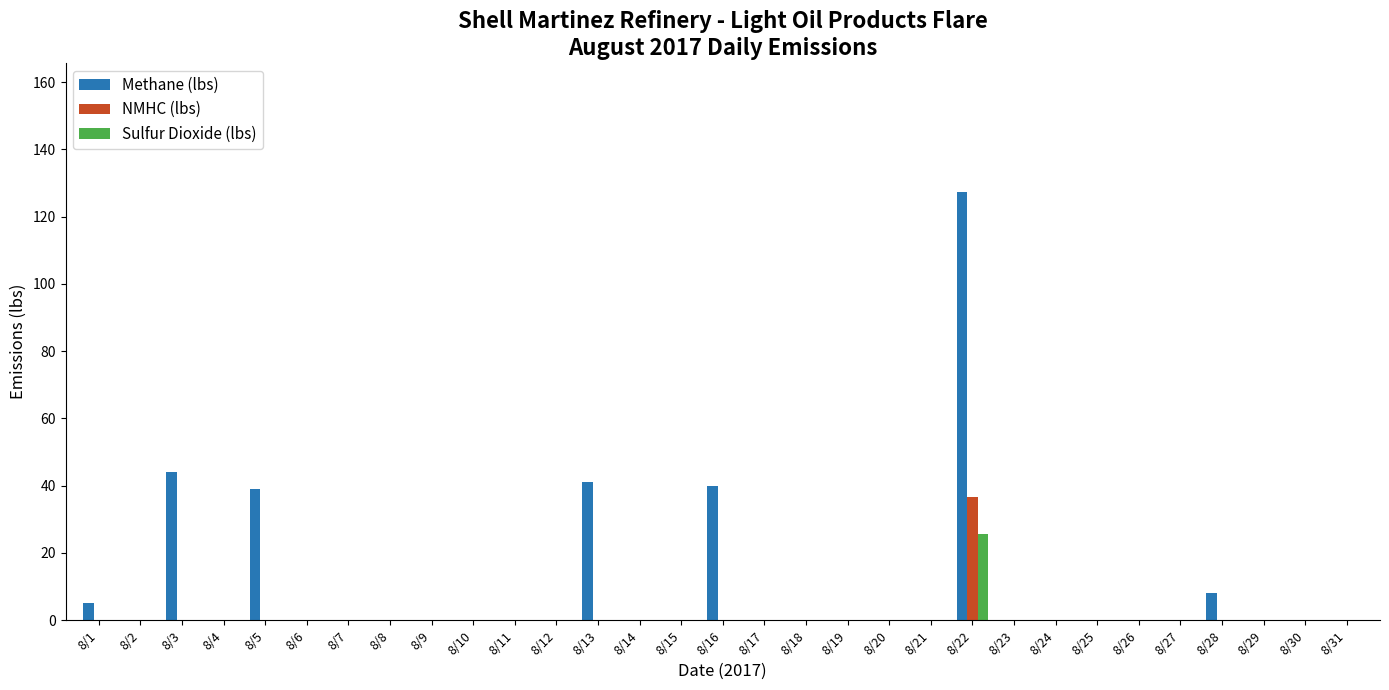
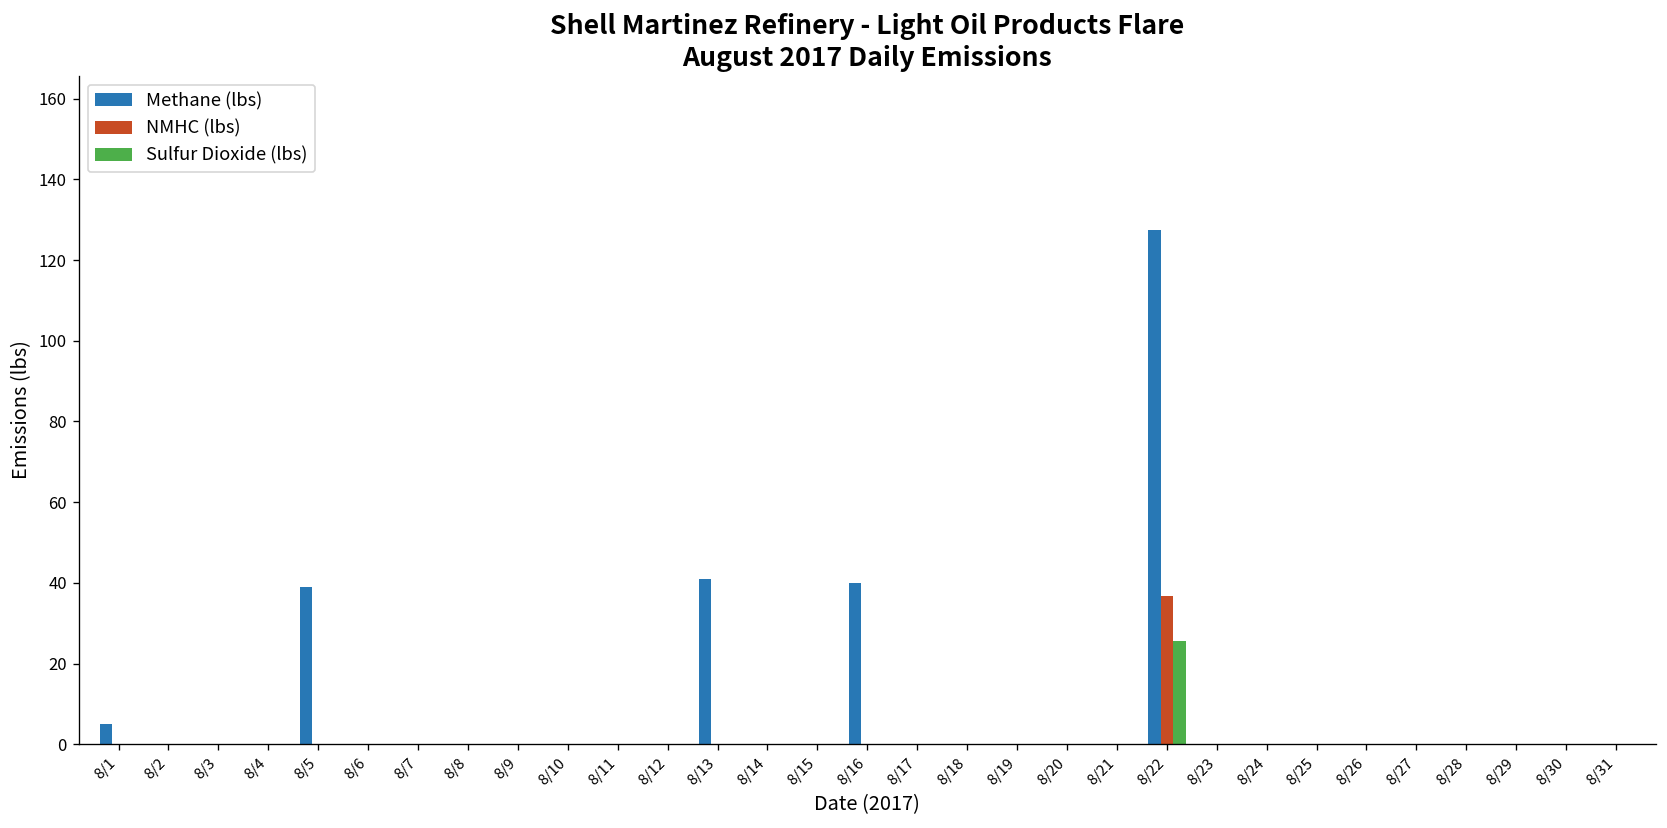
Methane (lbs), 8/3: 44 -> 0
Methane (lbs), 8/28: 8 -> 0
